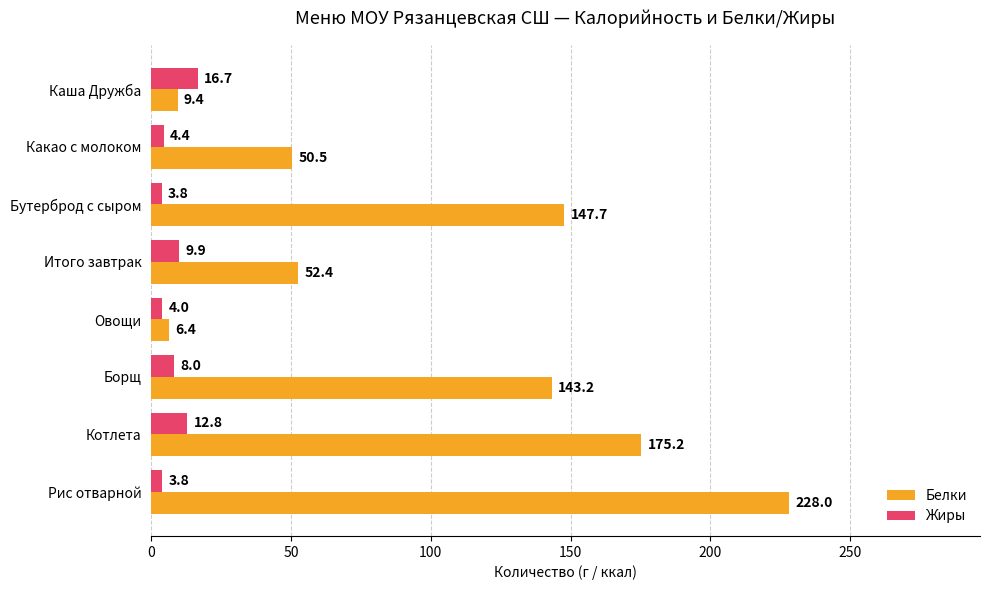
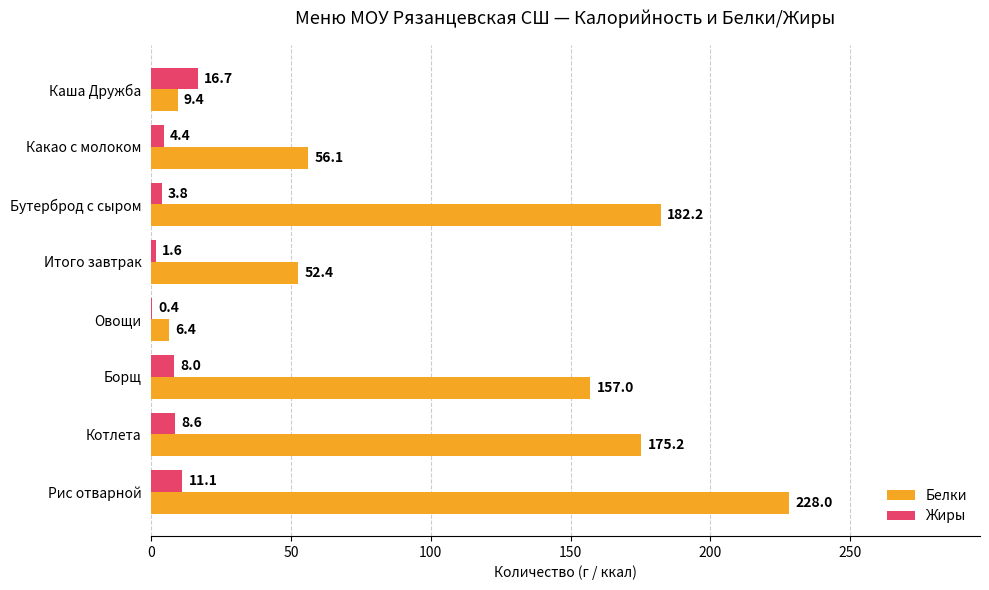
Белки, Какао с молоком: 50.5 -> 56.1
Белки, Бутерброд с сыром: 147.7 -> 182.2
Жиры, Итого завтрак: 9.9 -> 1.6
Жиры, Овощи: 4.0 -> 0.4
Белки, Борщ: 143.2 -> 157.0
Жиры, Котлета: 12.8 -> 8.6
Жиры, Рис отварной: 3.8 -> 11.1
